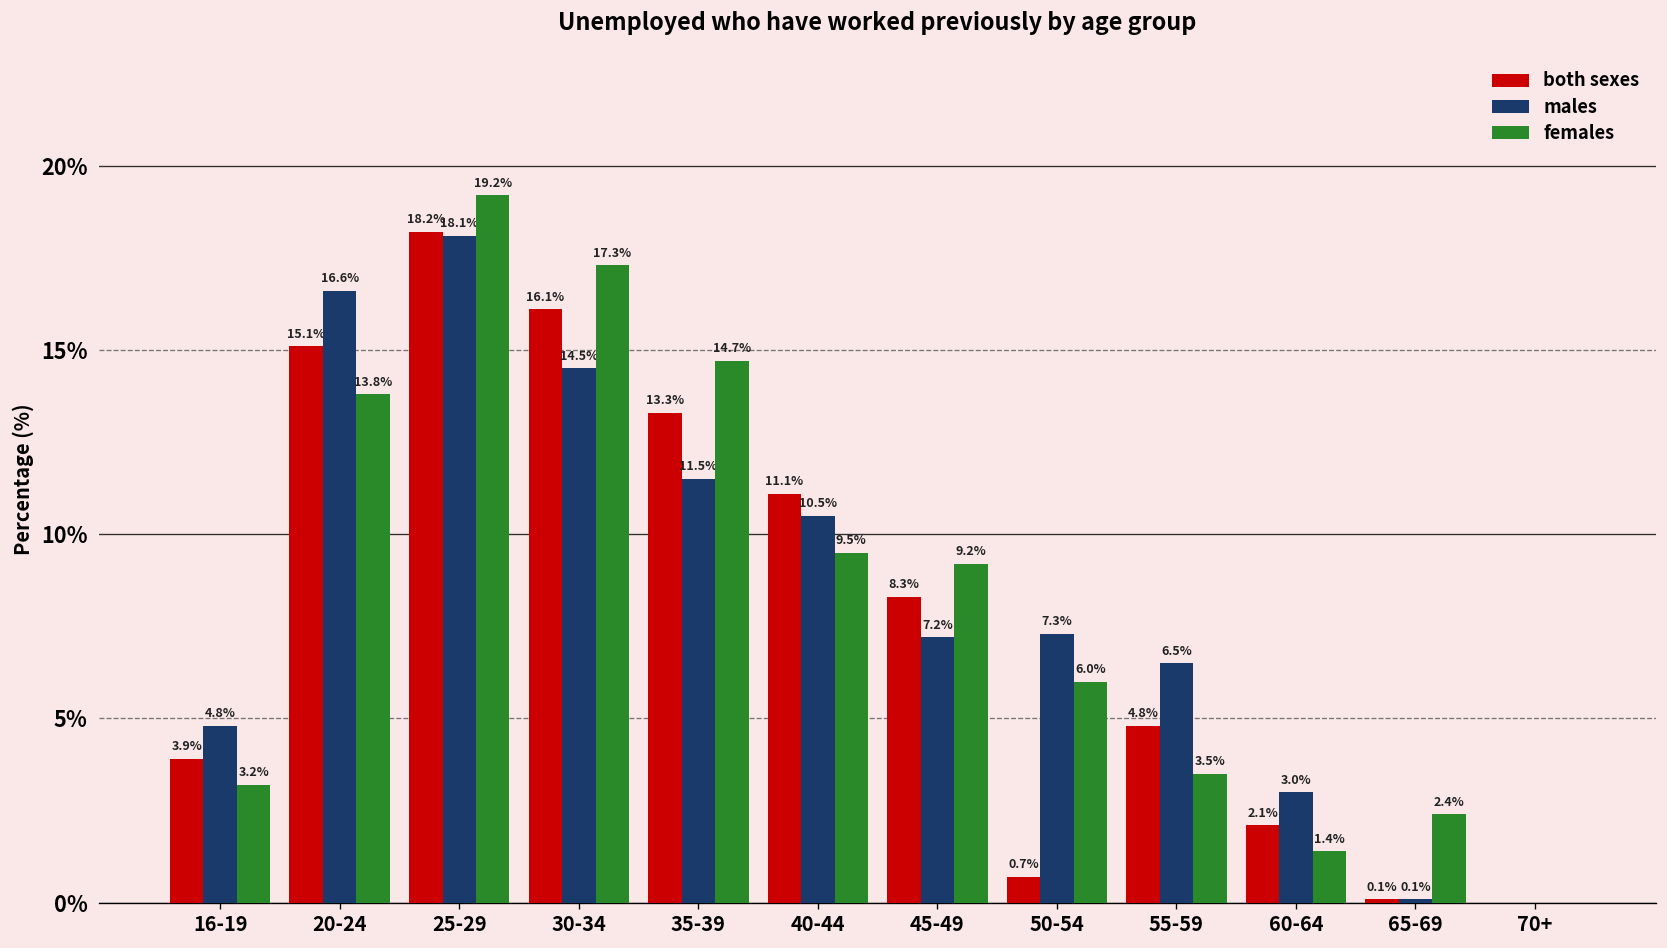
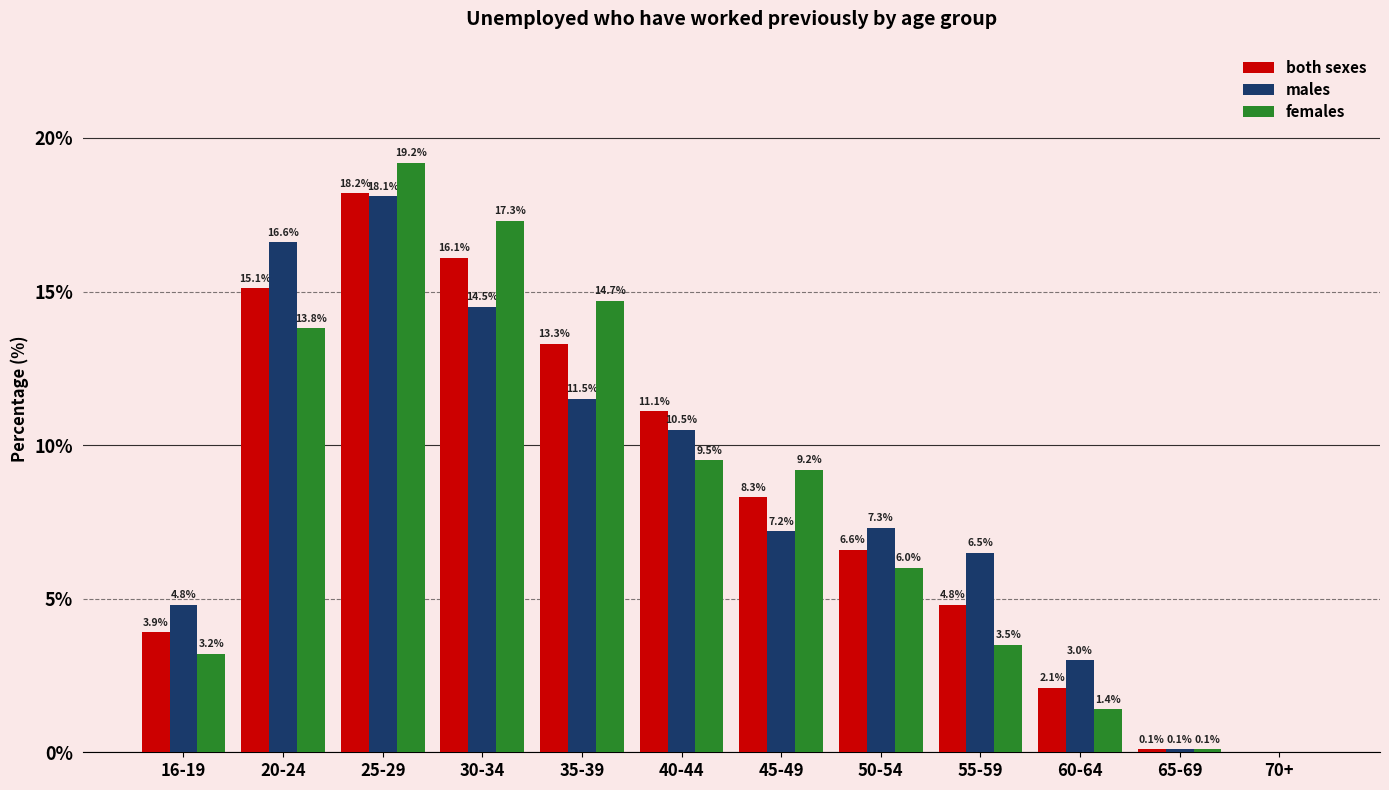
both sexes, 50-54: 0.7% -> 6.6%
females, 65-69: 2.4% -> 0.1%
